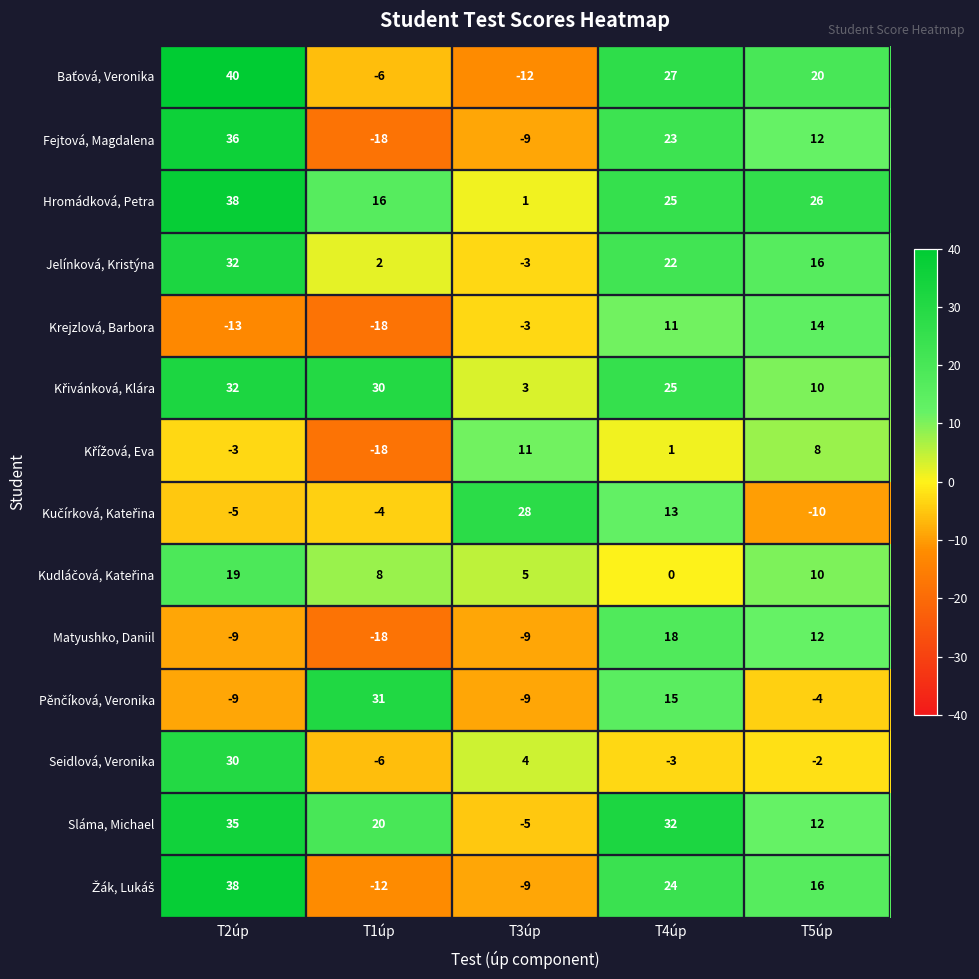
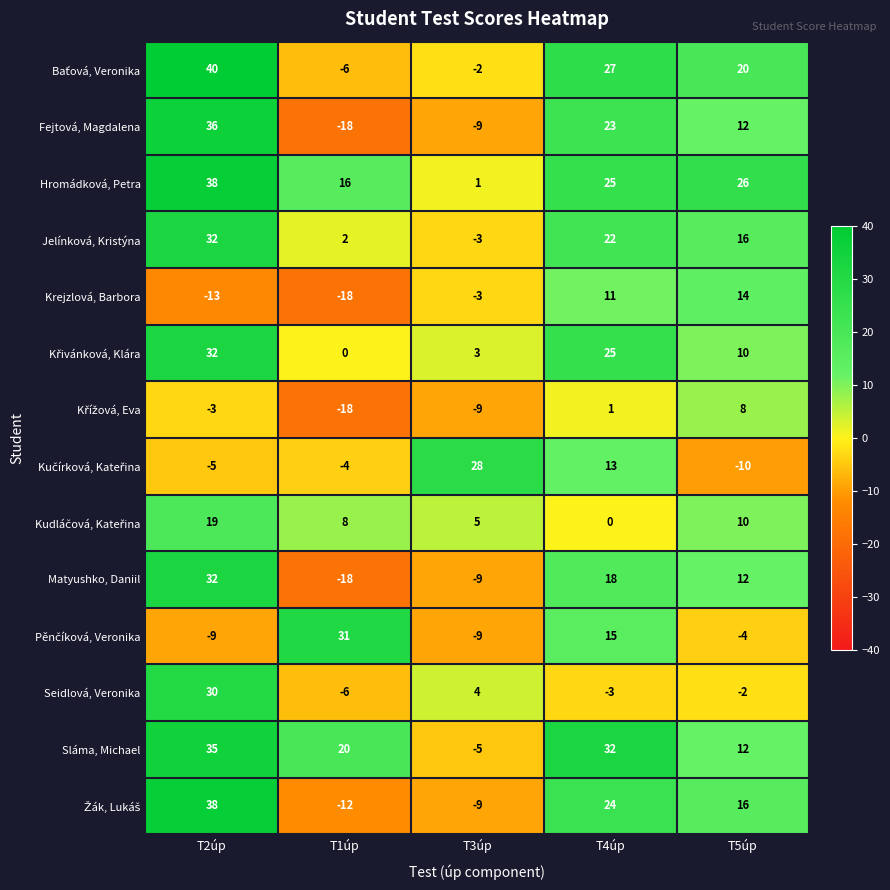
Baťová, Veronika, T3úp: -12 -> -2
Křivánková, Klára, T1úp: 30 -> 0
Křížová, Eva, T3úp: 11 -> -9
Matyushko, Daniil, T2úp: -9 -> 32
